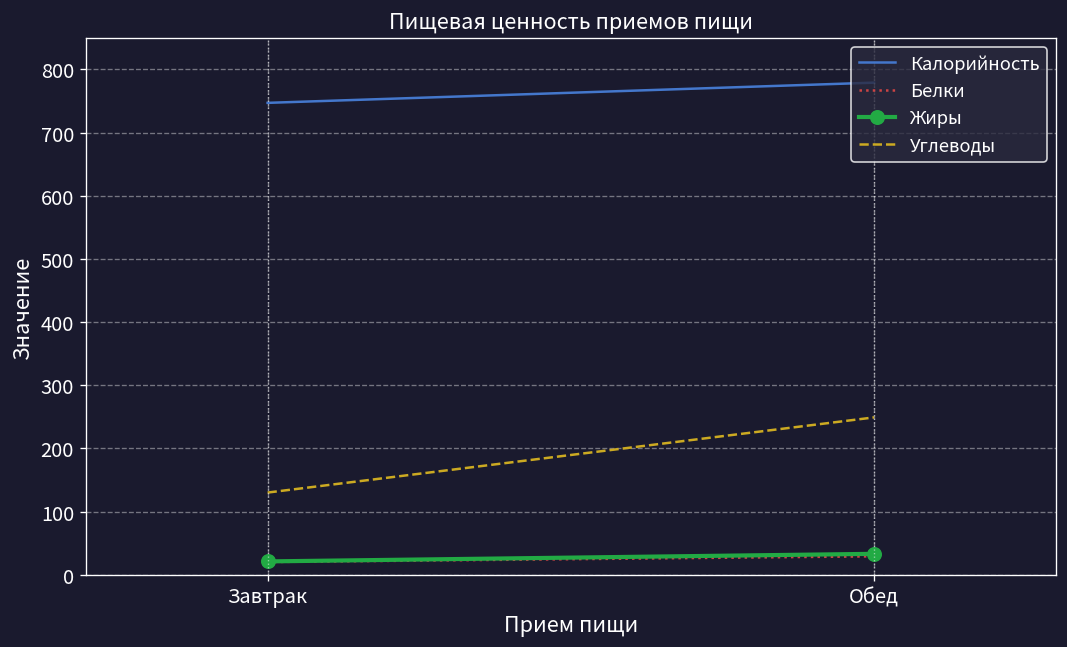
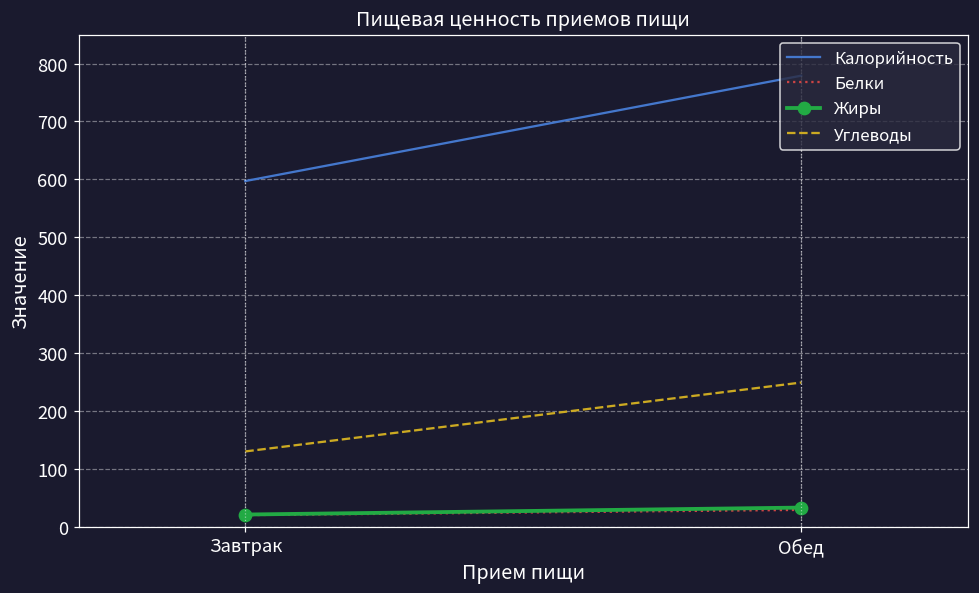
Калорийность, Завтрак: 750 -> 600
